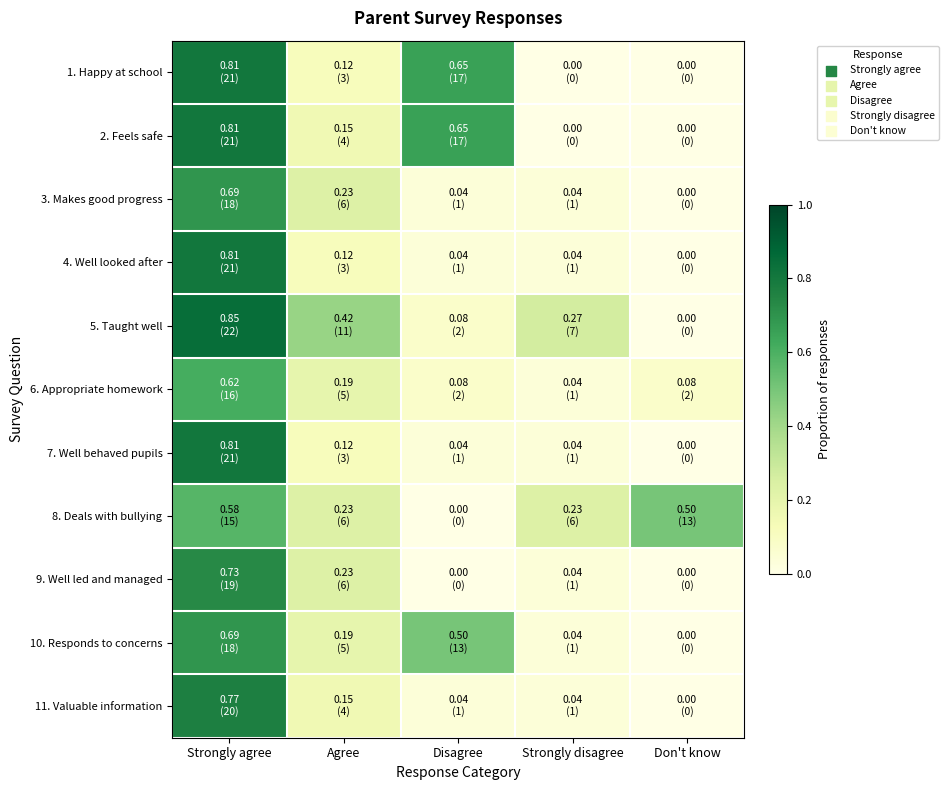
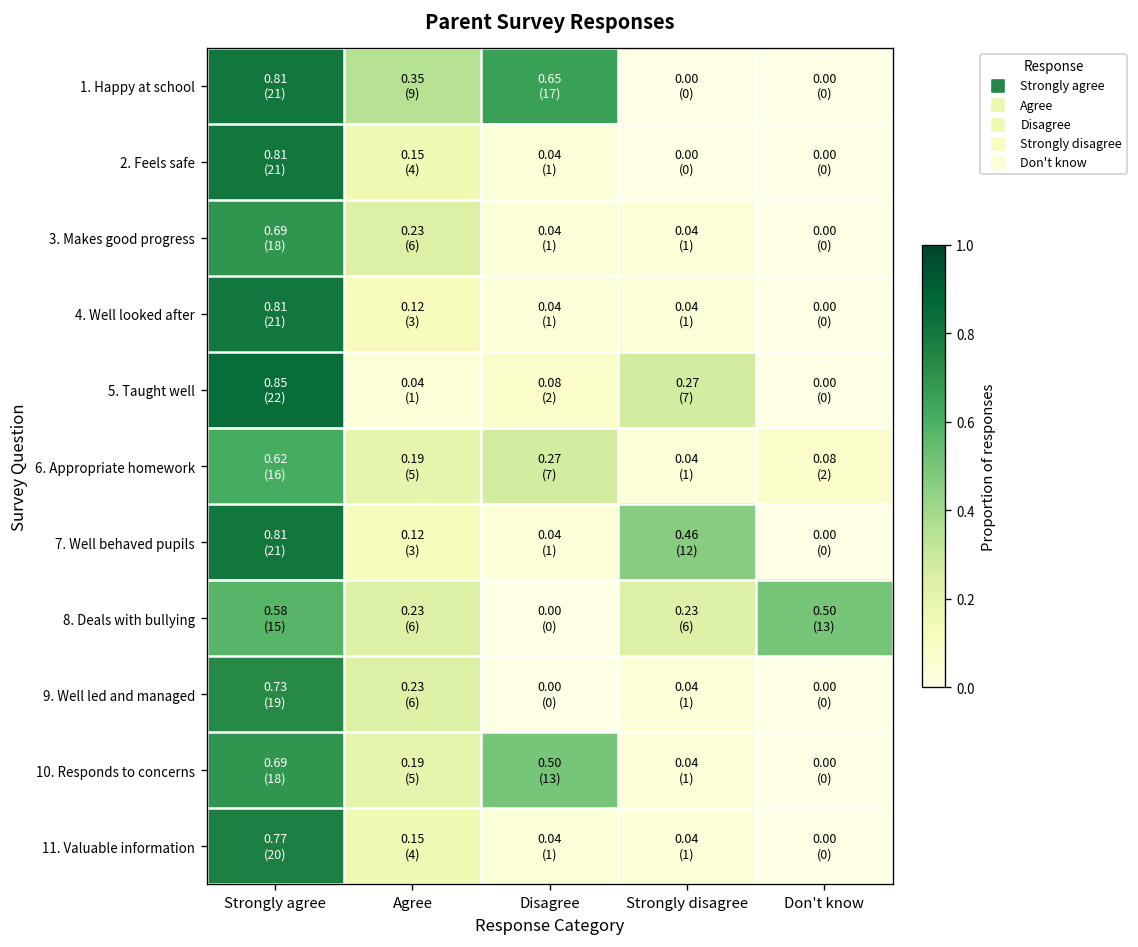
1. Happy at school, Agree: 0.12 (3) -> 0.35 (9)
2. Feels safe, Disagree: 0.65 (17) -> 0.04 (1)
5. Taught well, Agree: 0.42 (11) -> 0.04 (1)
6. Appropriate homework, Disagree: 0.08 (2) -> 0.27 (7)
7. Well behaved pupils, Strongly disagree: 0.04 (1) -> 0.46 (12)
